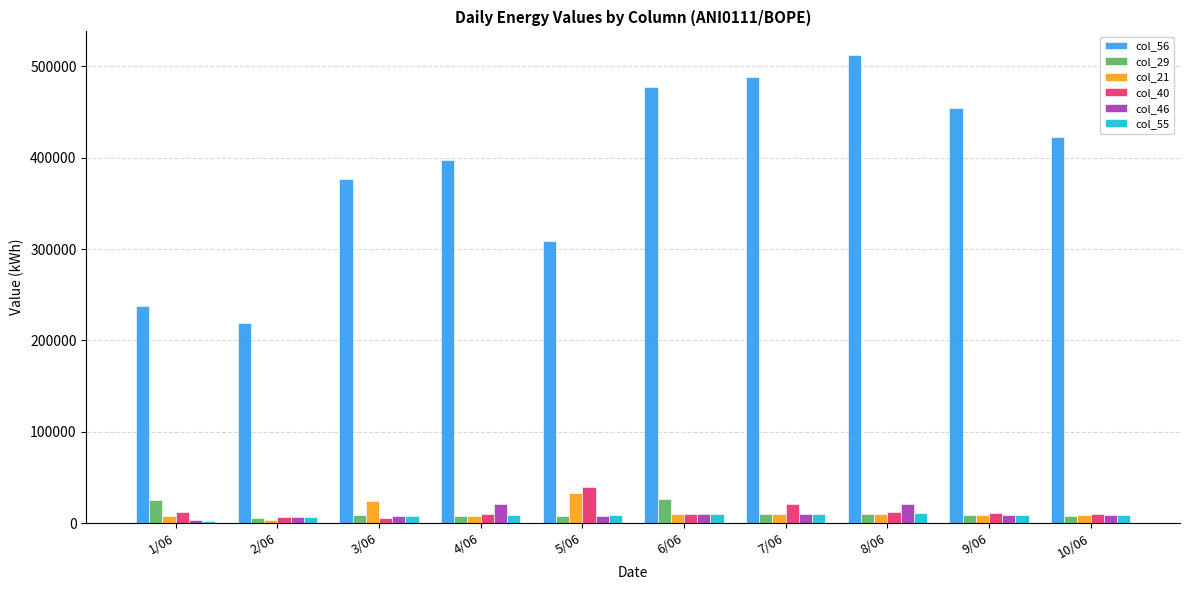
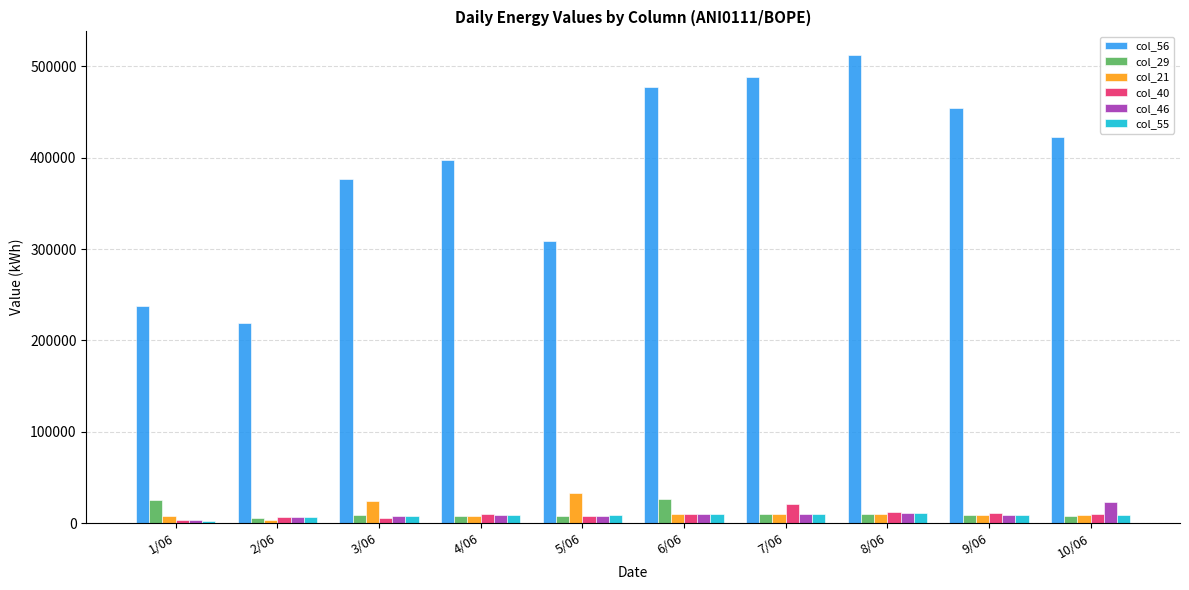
col_40, 1/06: 10000 -> 0
col_46, 4/06: 20000 -> 10000
col_40, 5/06: 40000 -> 10000
col_46, 8/06: 20000 -> 10000
col_46, 10/06: 10000 -> 20000
